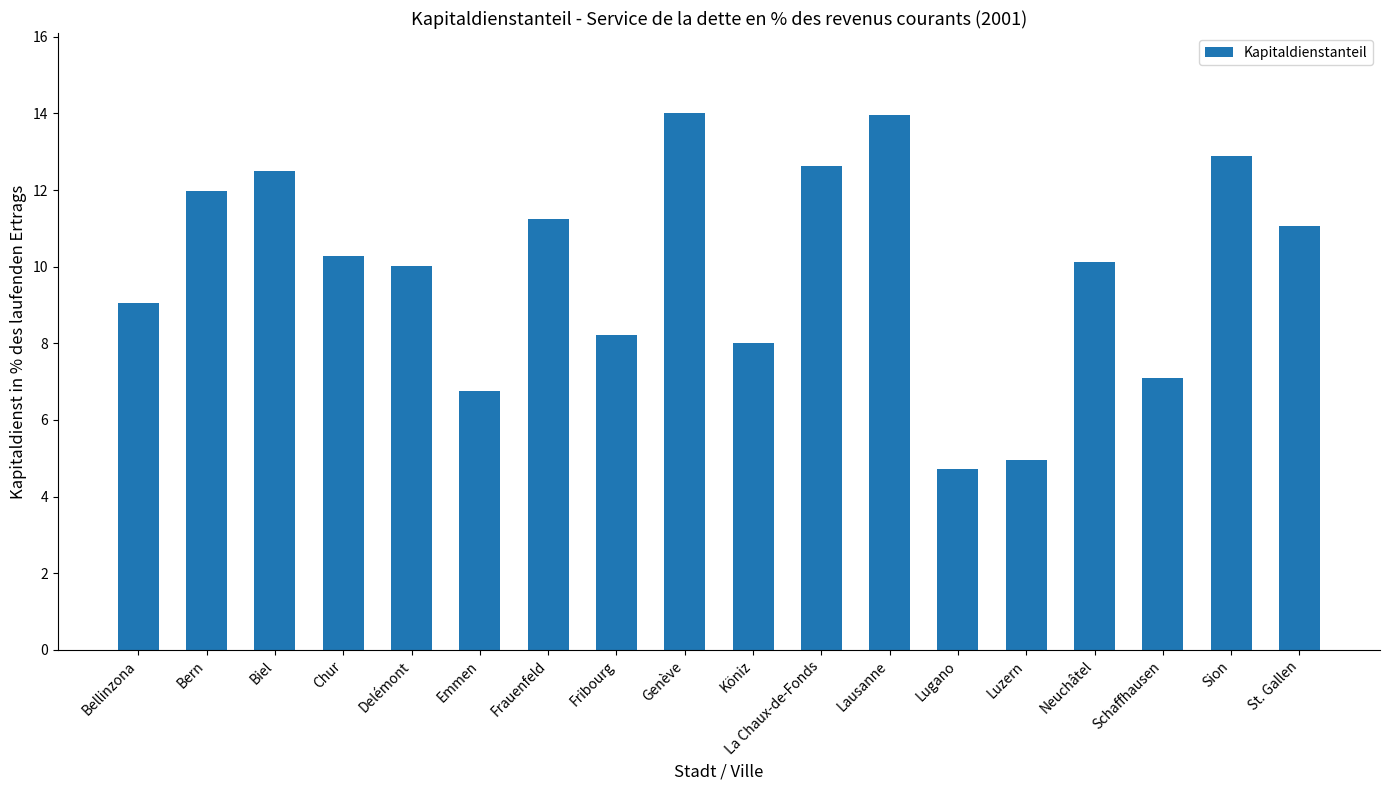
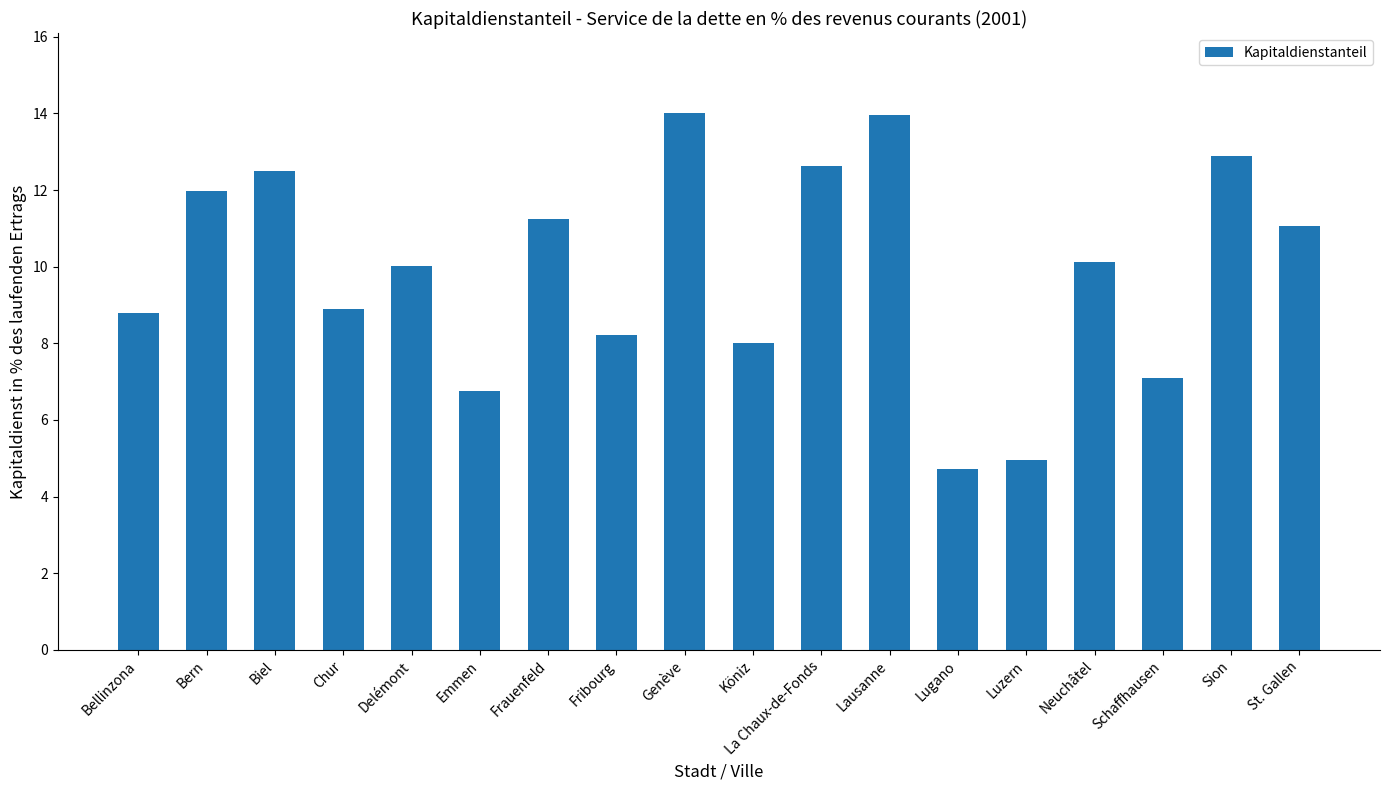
Bellinzona: 9.0 -> 8.8
Chur: 10.3 -> 8.9
